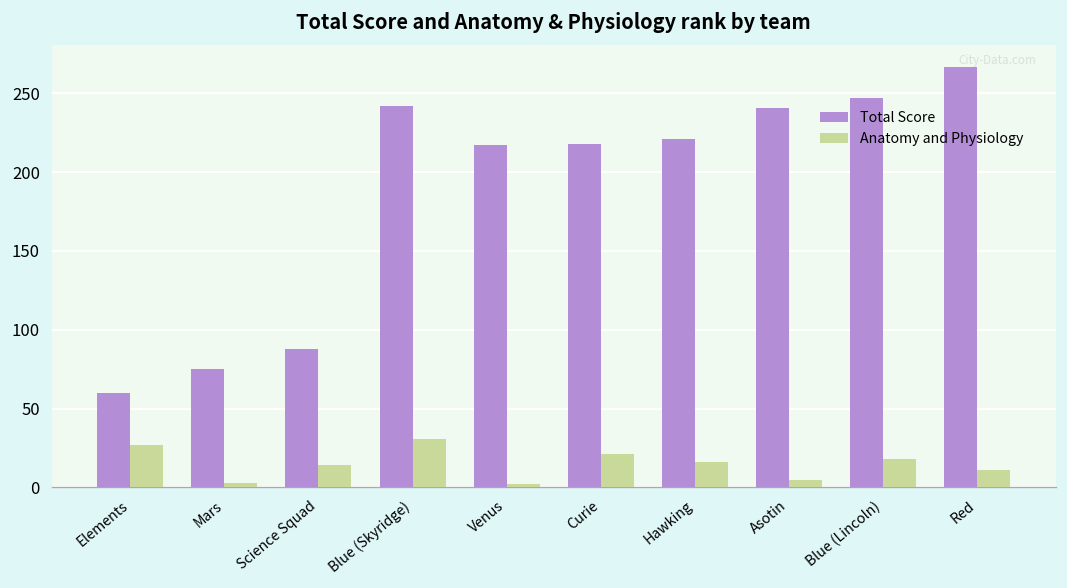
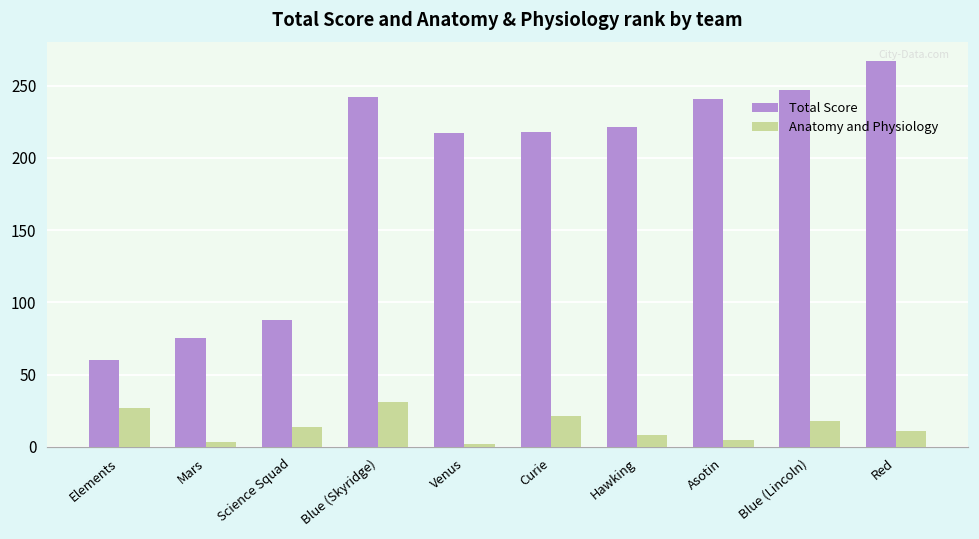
Anatomy and Physiology, Hawking: 16 -> 8
